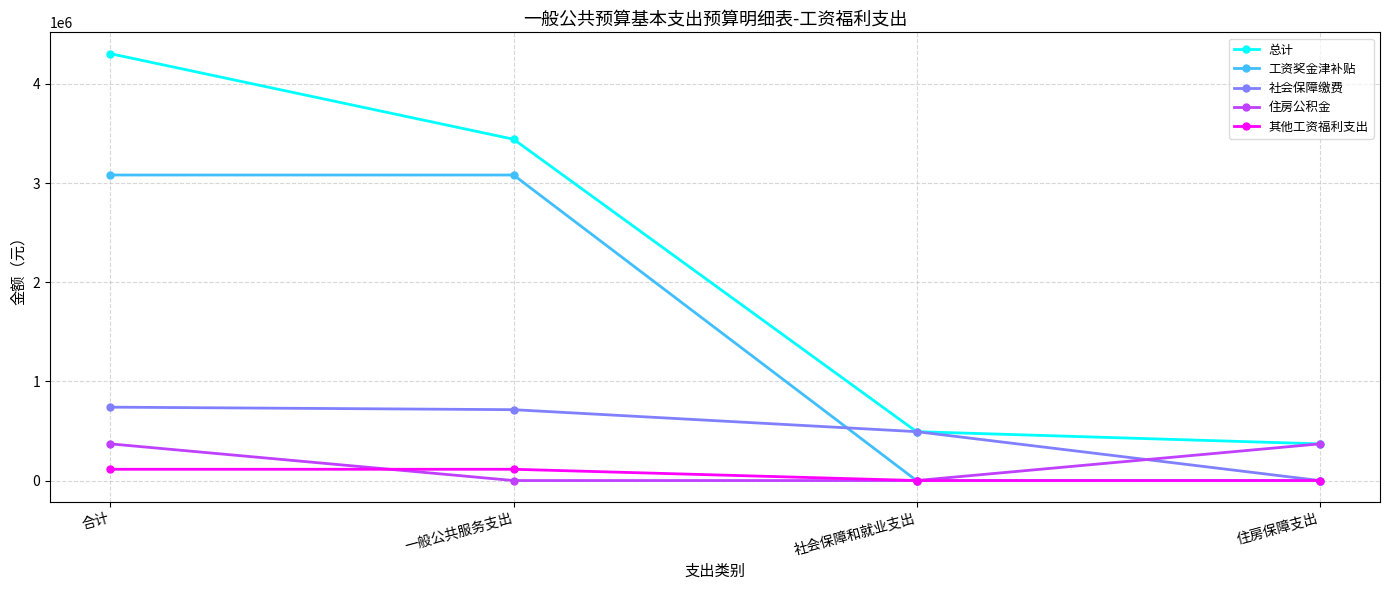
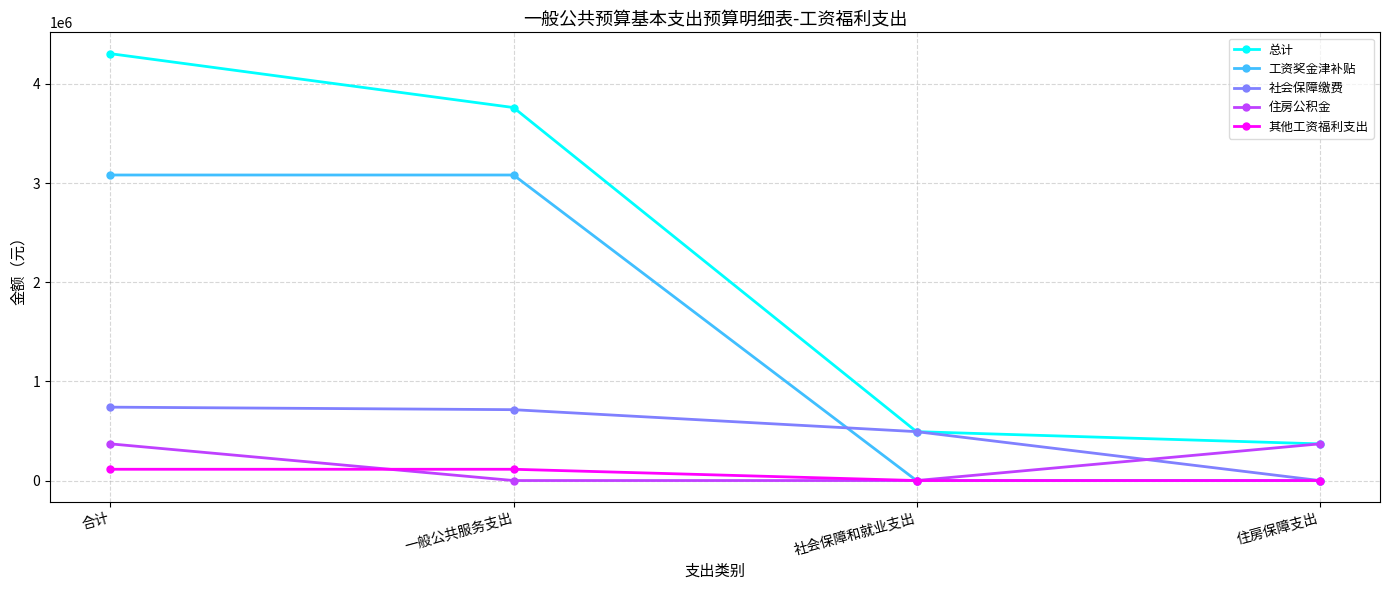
总计, 一般公共服务支出: 3400000 -> 3800000
